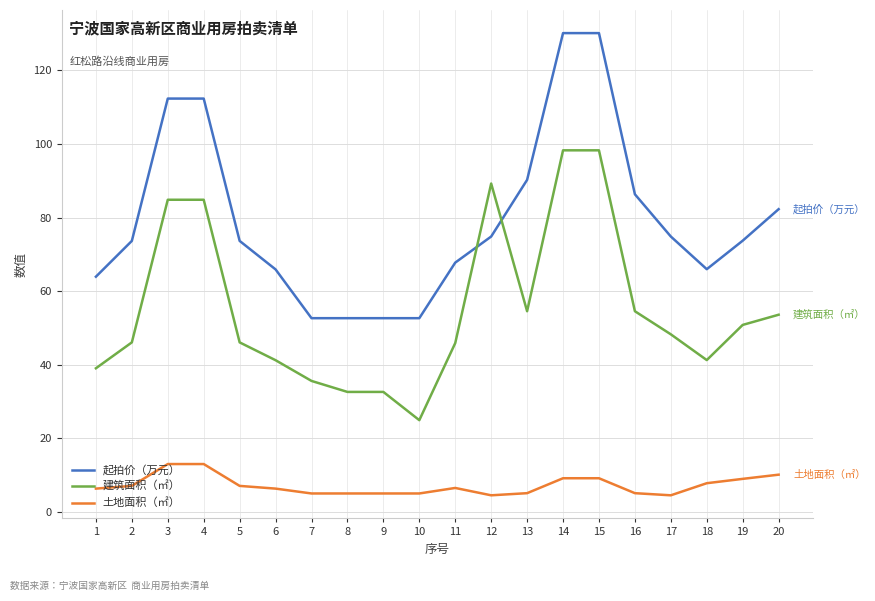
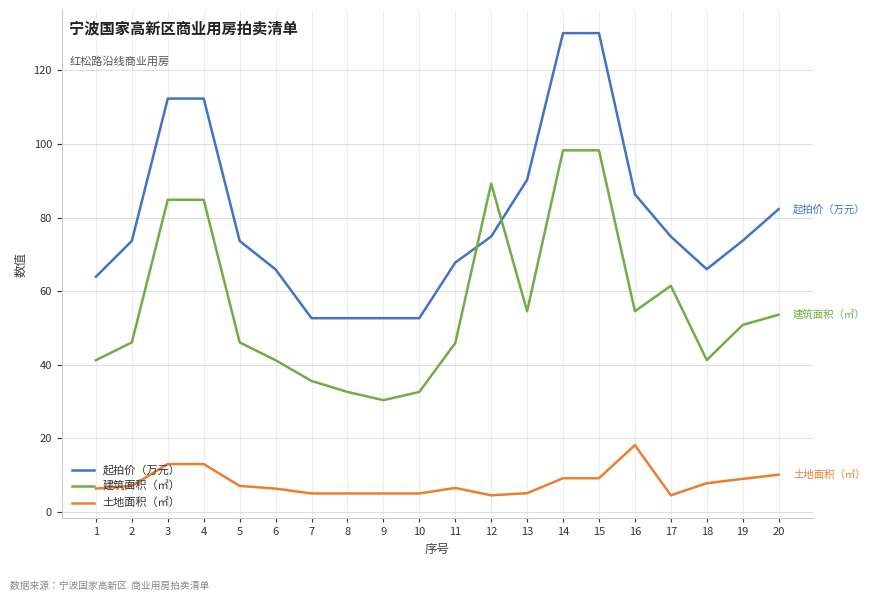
建筑面积（㎡）, 1: 39 -> 41
建筑面积（㎡）, 9: 33 -> 30
建筑面积（㎡）, 10: 25 -> 33
土地面积（㎡）, 16: 5 -> 18
建筑面积（㎡）, 17: 48 -> 61
